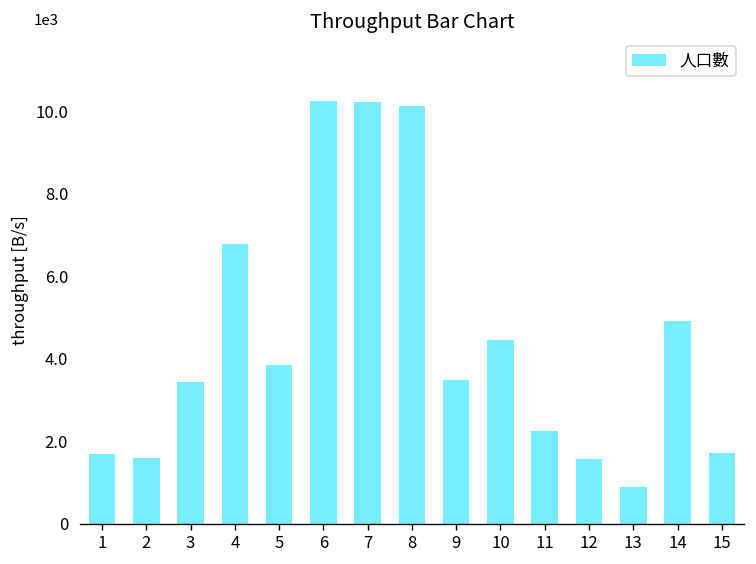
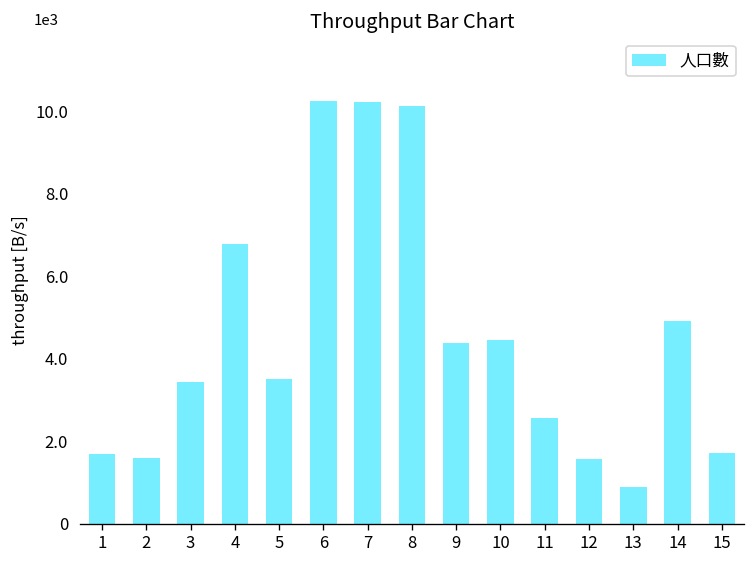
5: 3.8 -> 3.5
9: 3.5 -> 4.4
11: 2.2 -> 2.6
